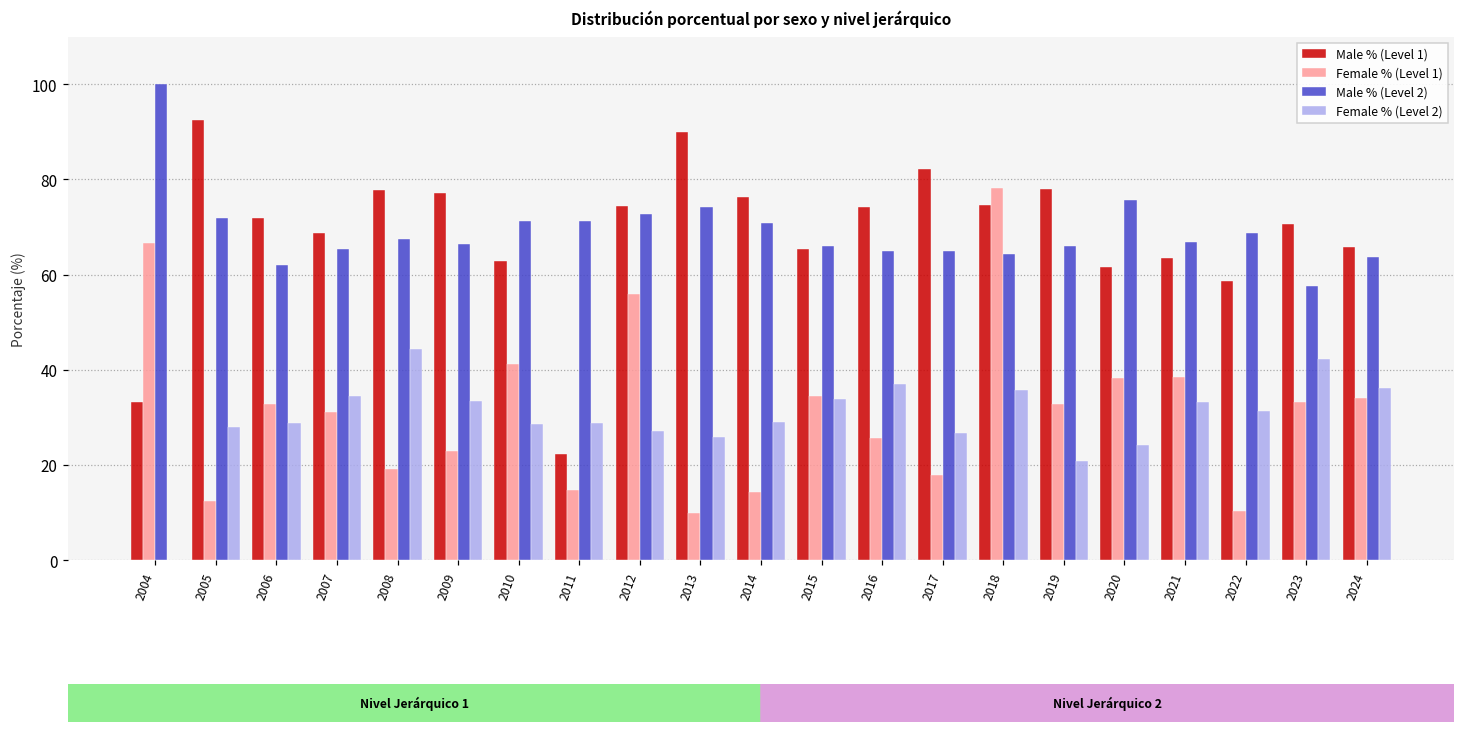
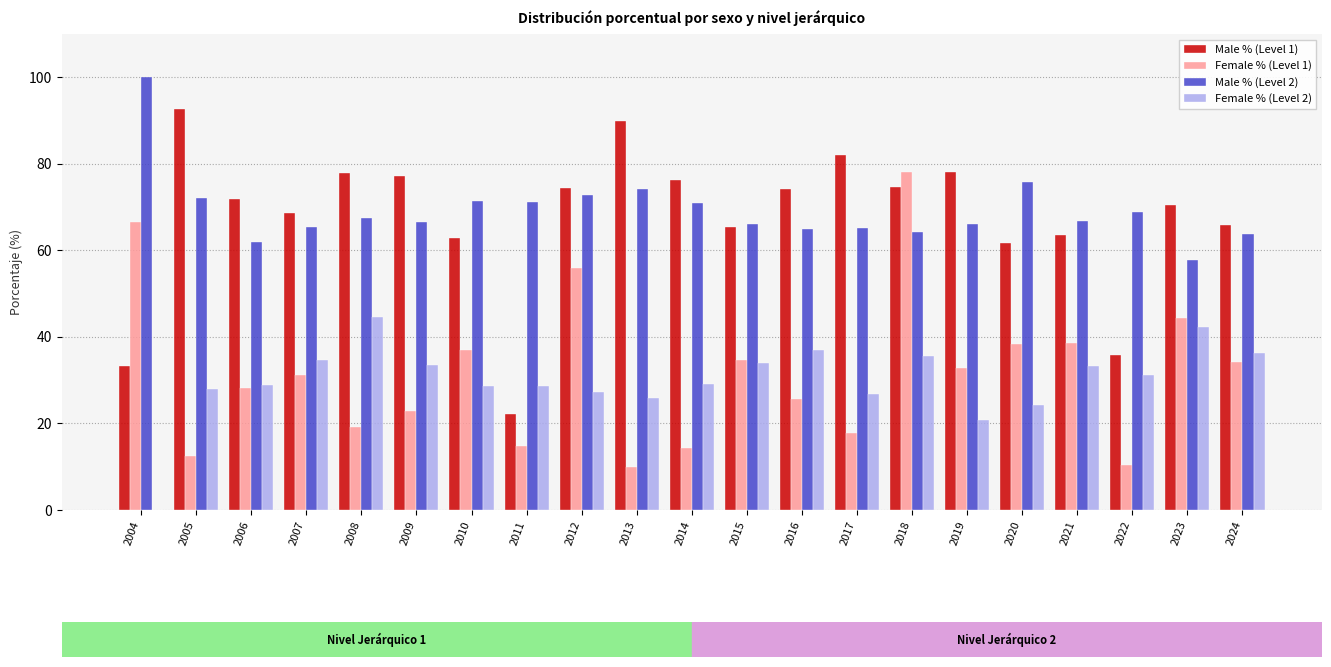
Female % (Level 1), 2006: 33 -> 28
Female % (Level 1), 2010: 41 -> 37
Male % (Level 1), 2022: 59 -> 36
Female % (Level 1), 2023: 33 -> 44
